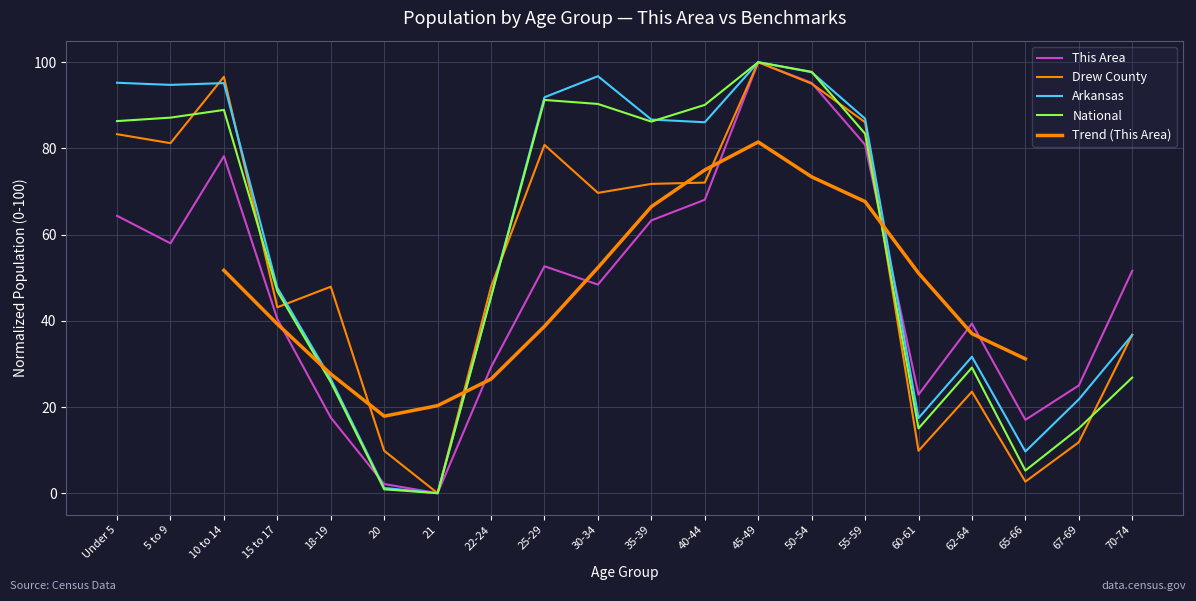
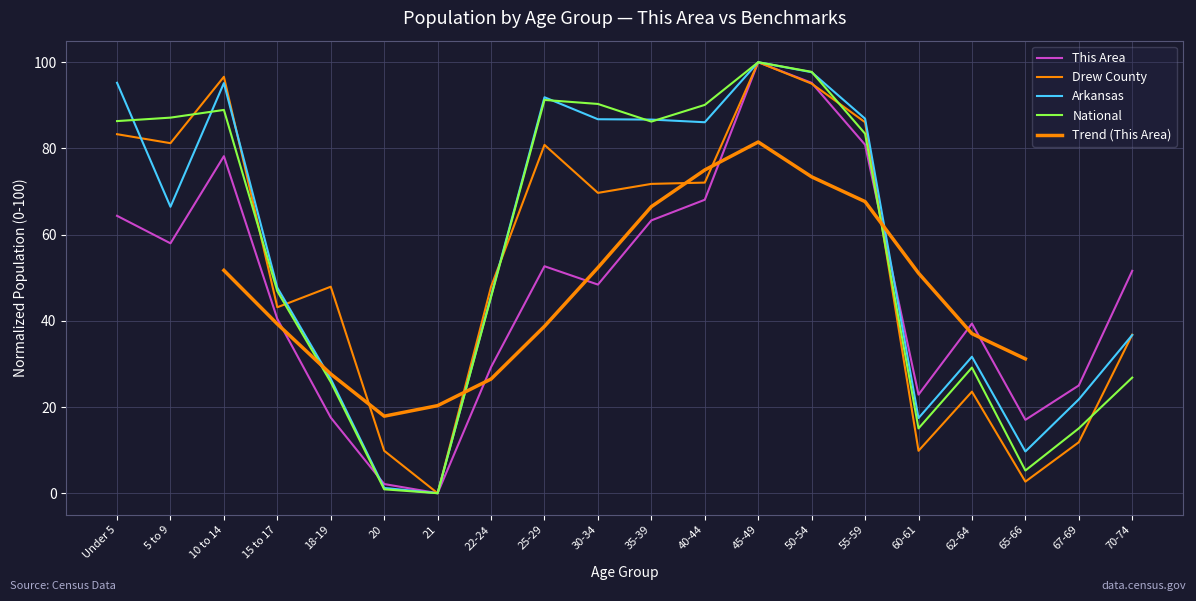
Arkansas, 5 to 9: 95 -> 66
Arkansas, 30-34: 97 -> 87
